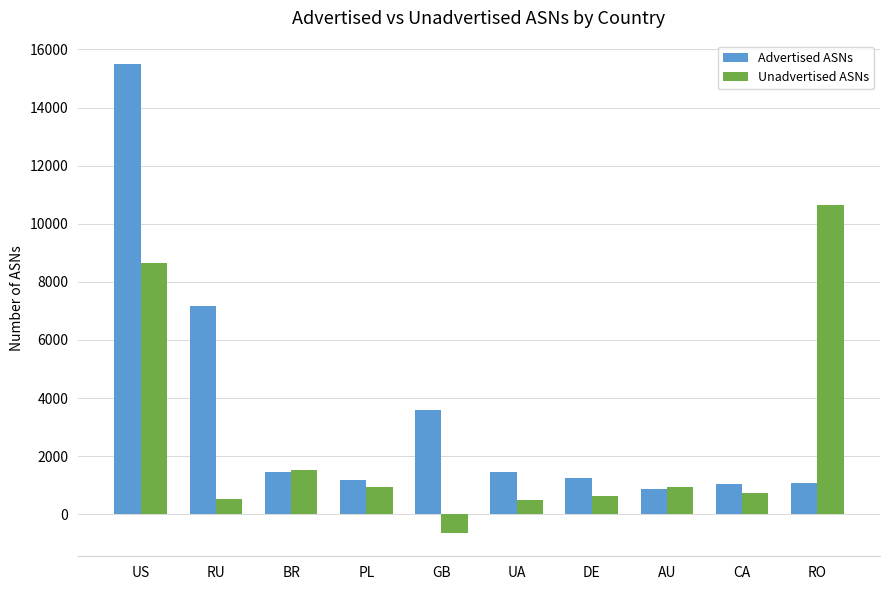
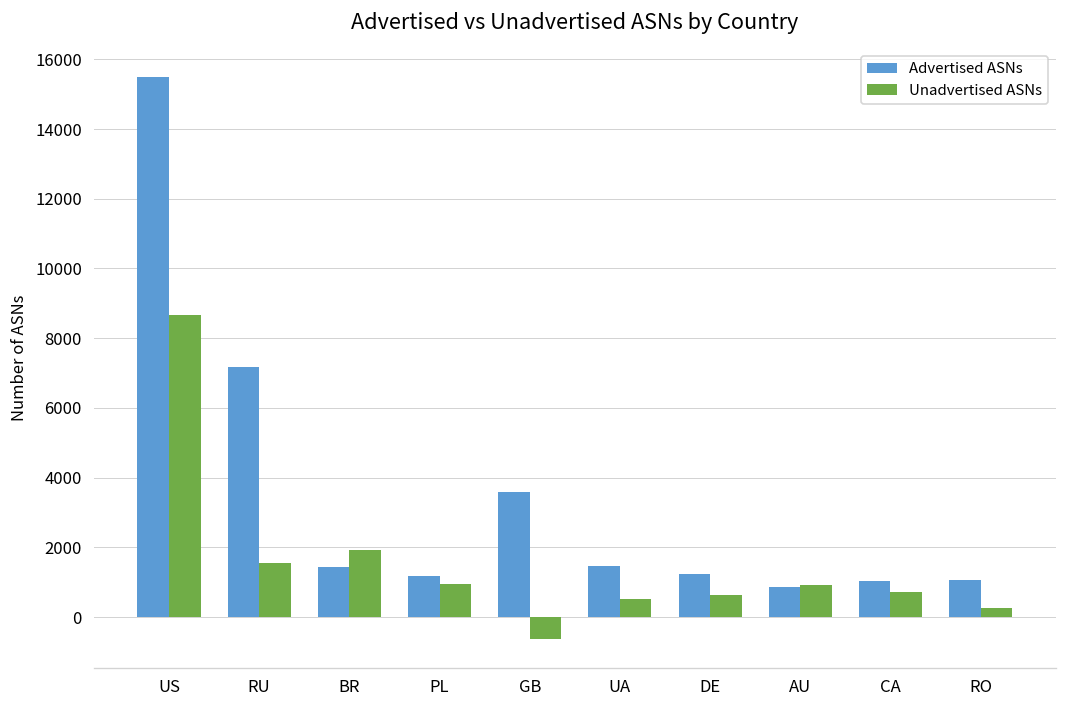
Unadvertised ASNs, RU: 500 -> 1600
Unadvertised ASNs, BR: 1500 -> 1900
Unadvertised ASNs, RO: 10600 -> 300
